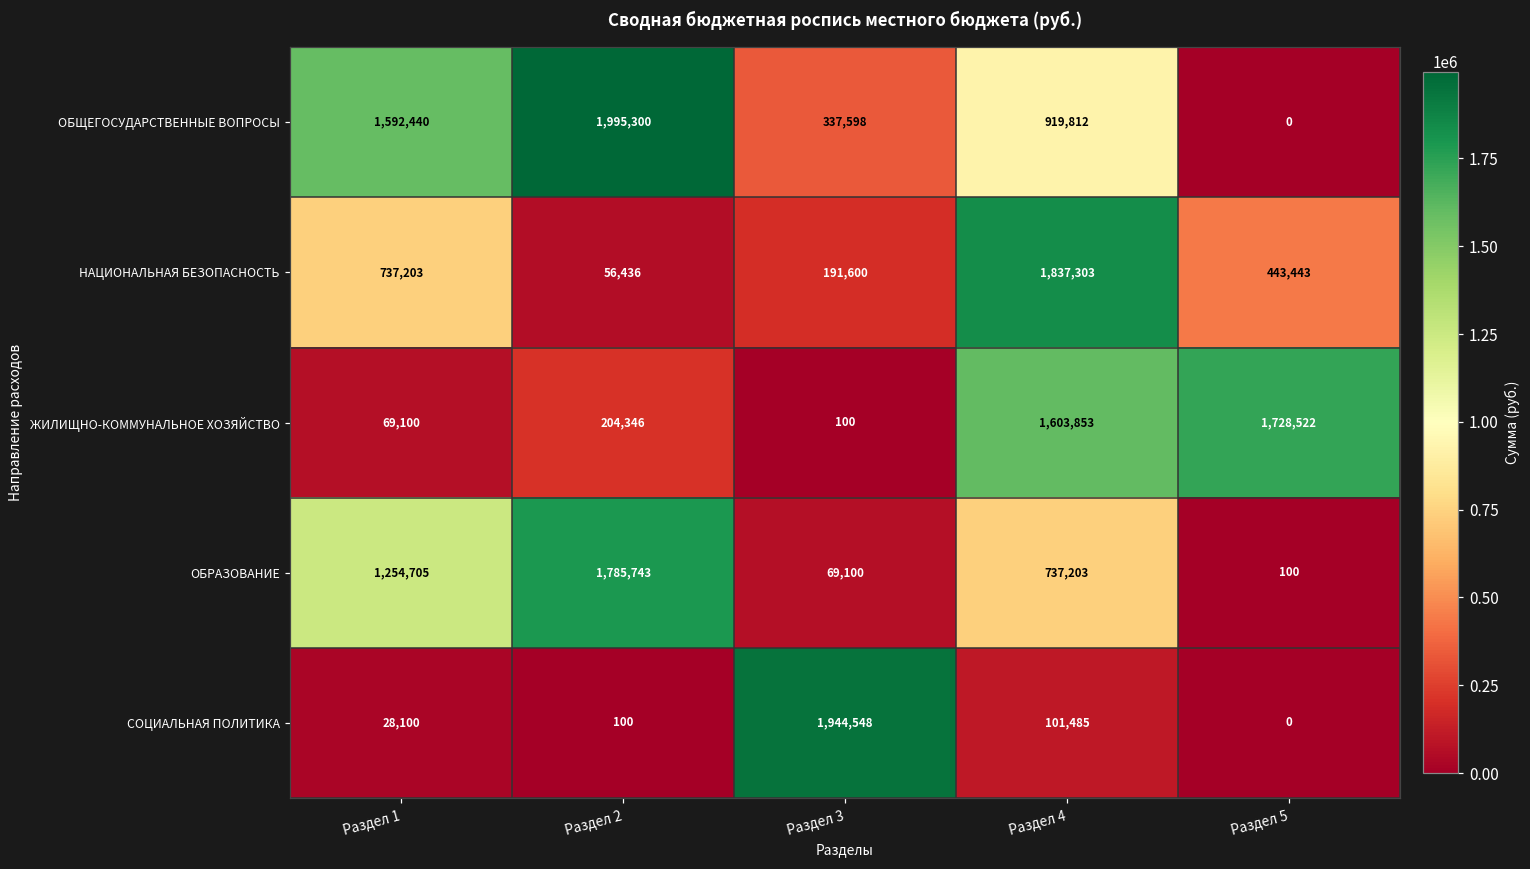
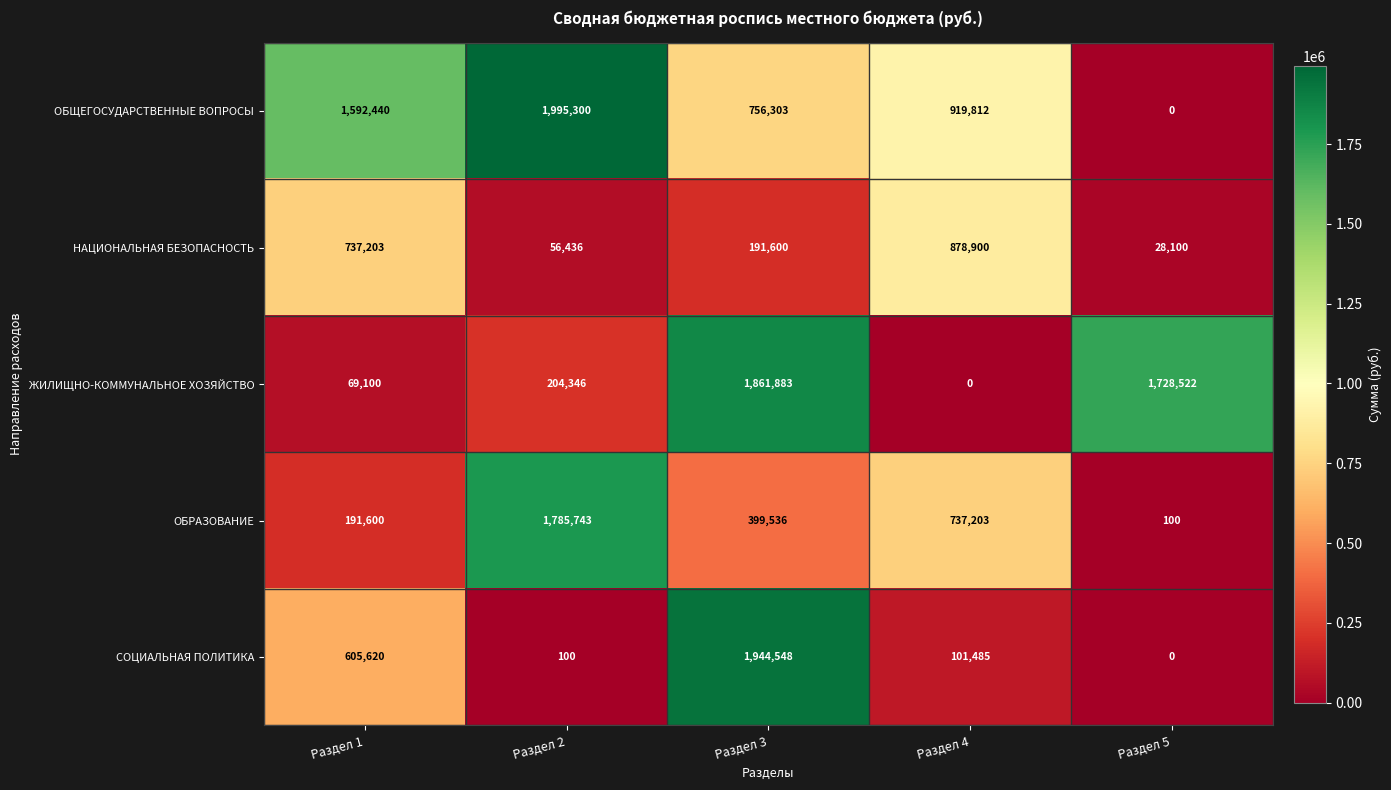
ОБЩЕГОСУДАРСТВЕННЫЕ ВОПРОСЫ, Раздел 3: 337,598 -> 756,303
НАЦИОНАЛЬНАЯ БЕЗОПАСНОСТЬ, Раздел 4: 1,837,303 -> 878,900
НАЦИОНАЛЬНАЯ БЕЗОПАСНОСТЬ, Раздел 5: 443,443 -> 28,100
ЖИЛИЩНО-КОММУНАЛЬНОЕ ХОЗЯЙСТВО, Раздел 3: 100 -> 1,861,883
ЖИЛИЩНО-КОММУНАЛЬНОЕ ХОЗЯЙСТВО, Раздел 4: 1,603,853 -> 0
ОБРАЗОВАНИЕ, Раздел 1: 1,254,705 -> 191,600
ОБРАЗОВАНИЕ, Раздел 3: 69,100 -> 399,536
СОЦИАЛЬНАЯ ПОЛИТИКА, Раздел 1: 28,100 -> 605,620
